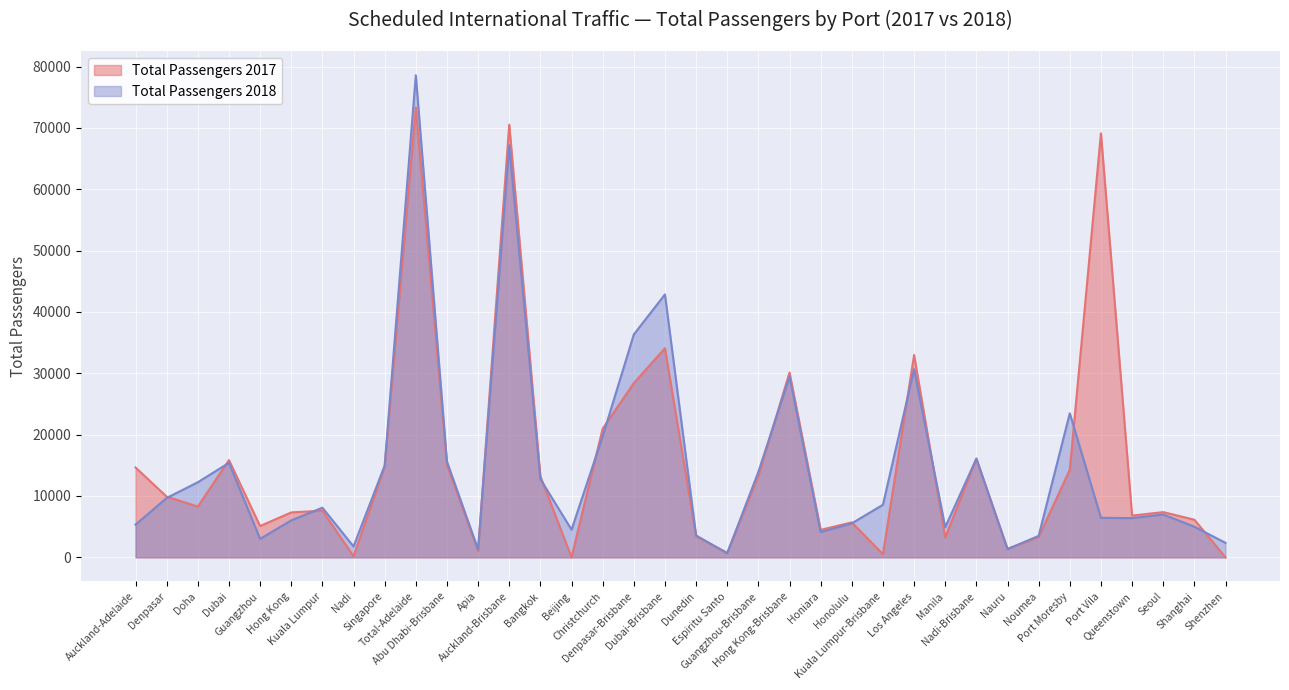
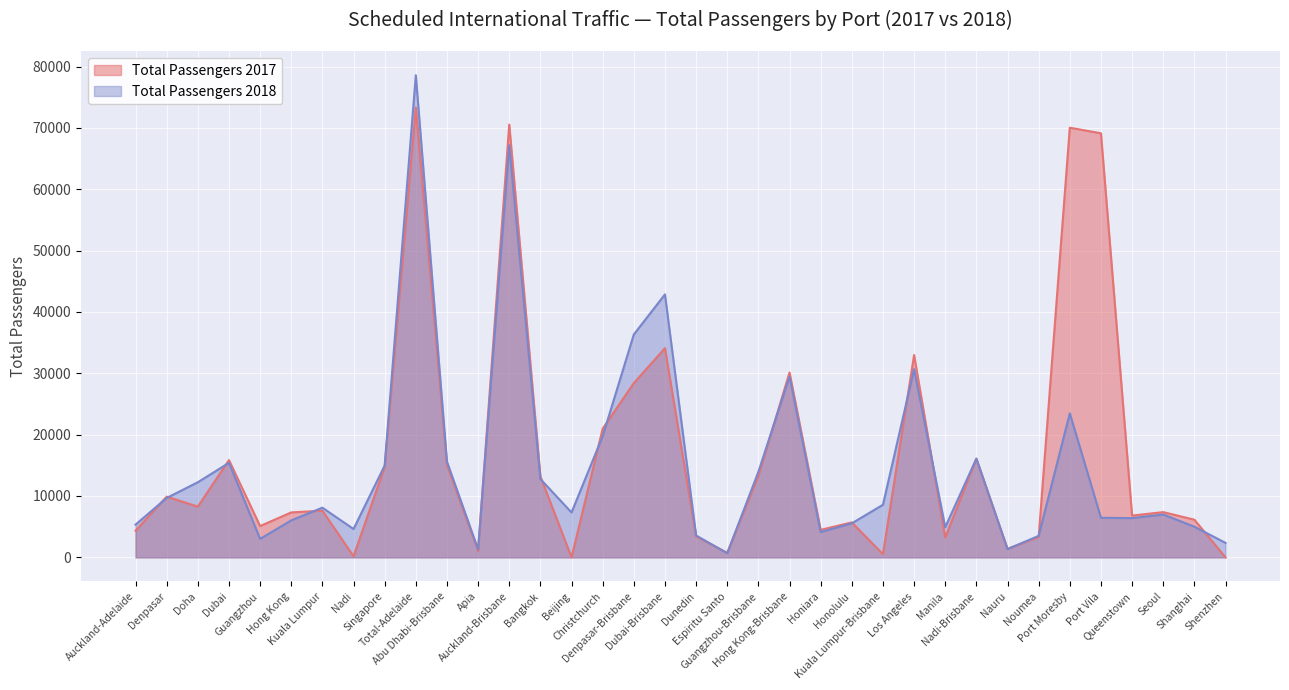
Total Passengers 2017, Auckland-Adelaide: 15000 -> 4000
Total Passengers 2018, Nadi: 2000 -> 5000
Total Passengers 2018, Beijing: 5000 -> 7000
Total Passengers 2017, Port Moresby: 14000 -> 70000
